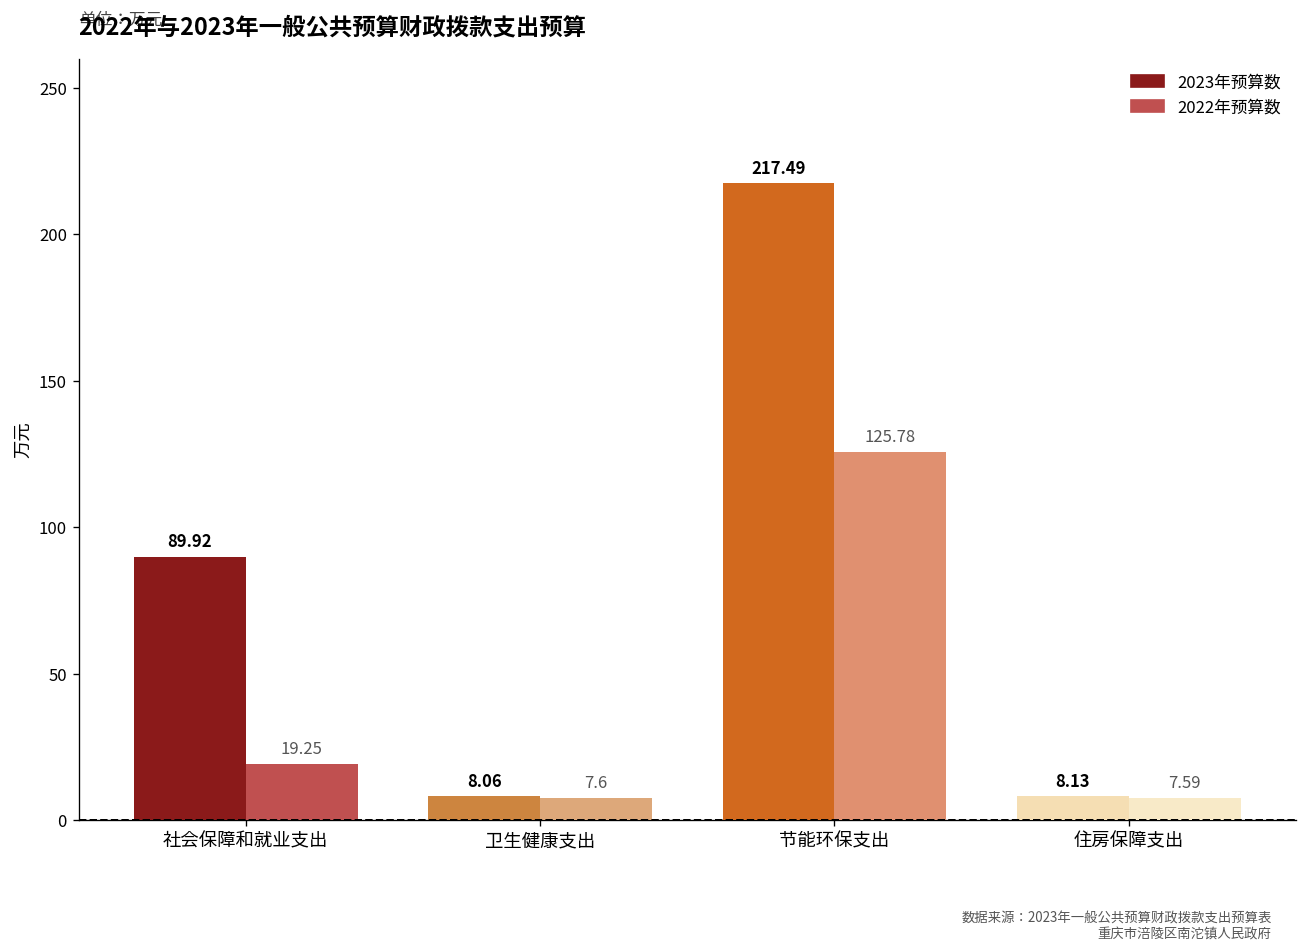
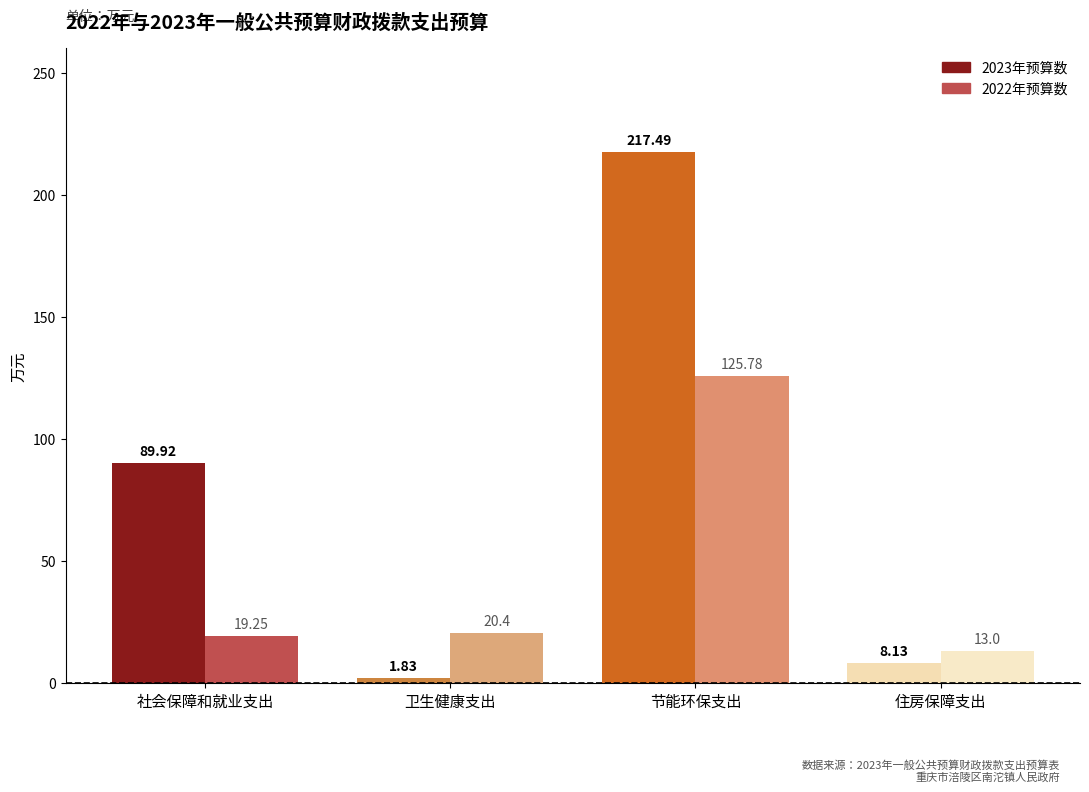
2023年预算数, 卫生健康支出: 8.06 -> 1.83
2022年预算数, 卫生健康支出: 7.6 -> 20.4
2022年预算数, 住房保障支出: 7.59 -> 13.0
